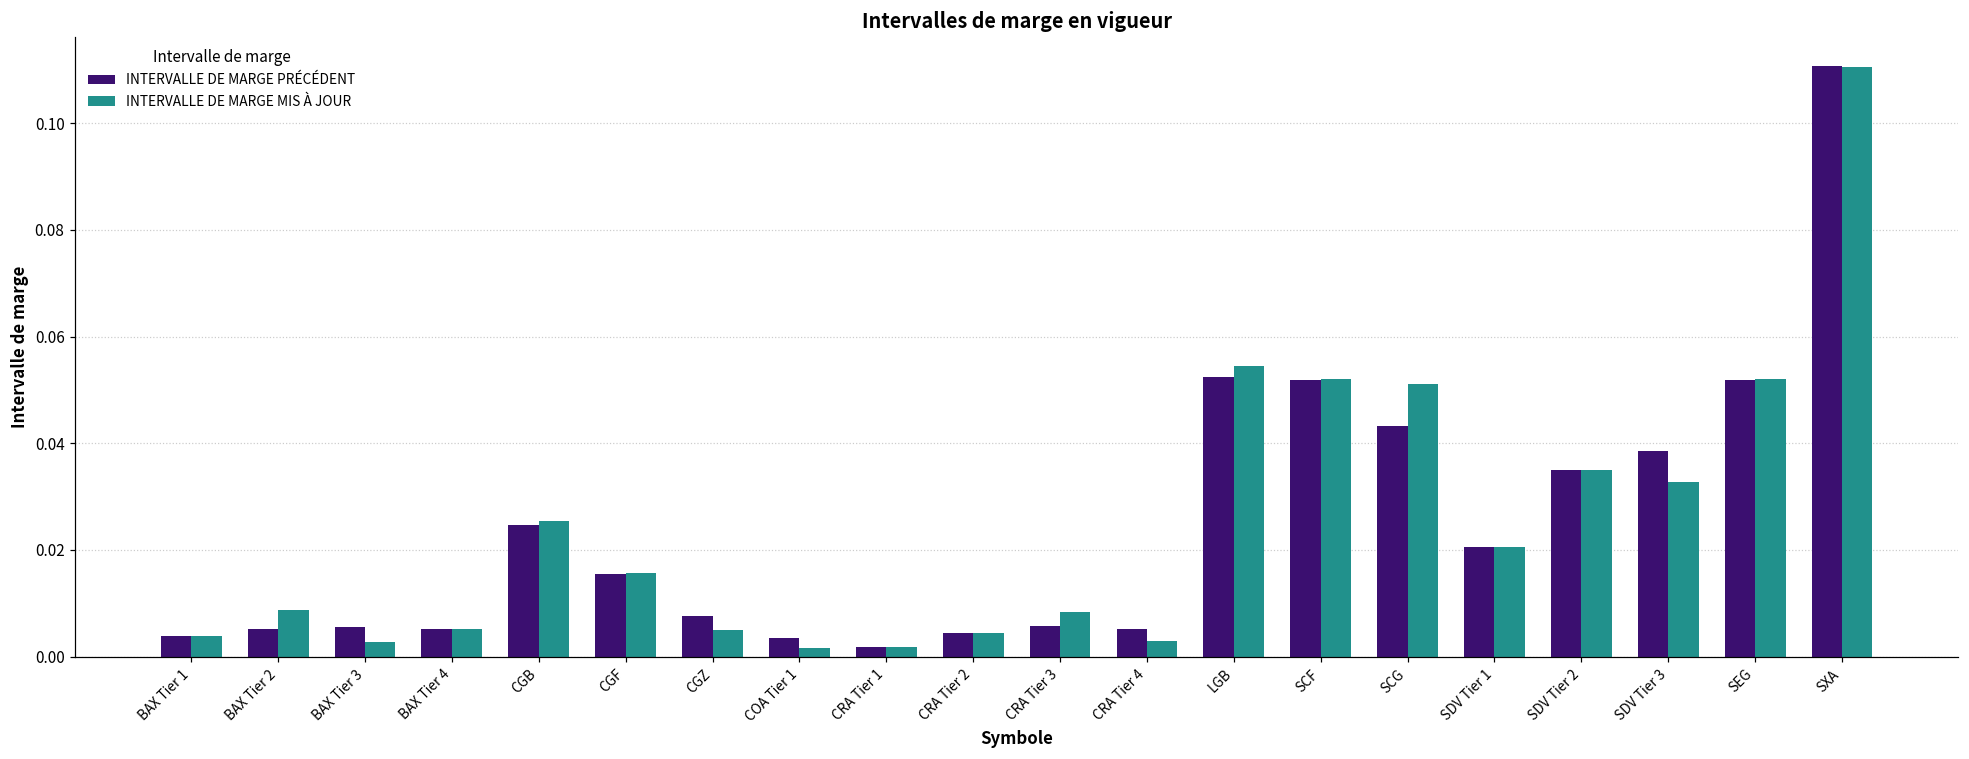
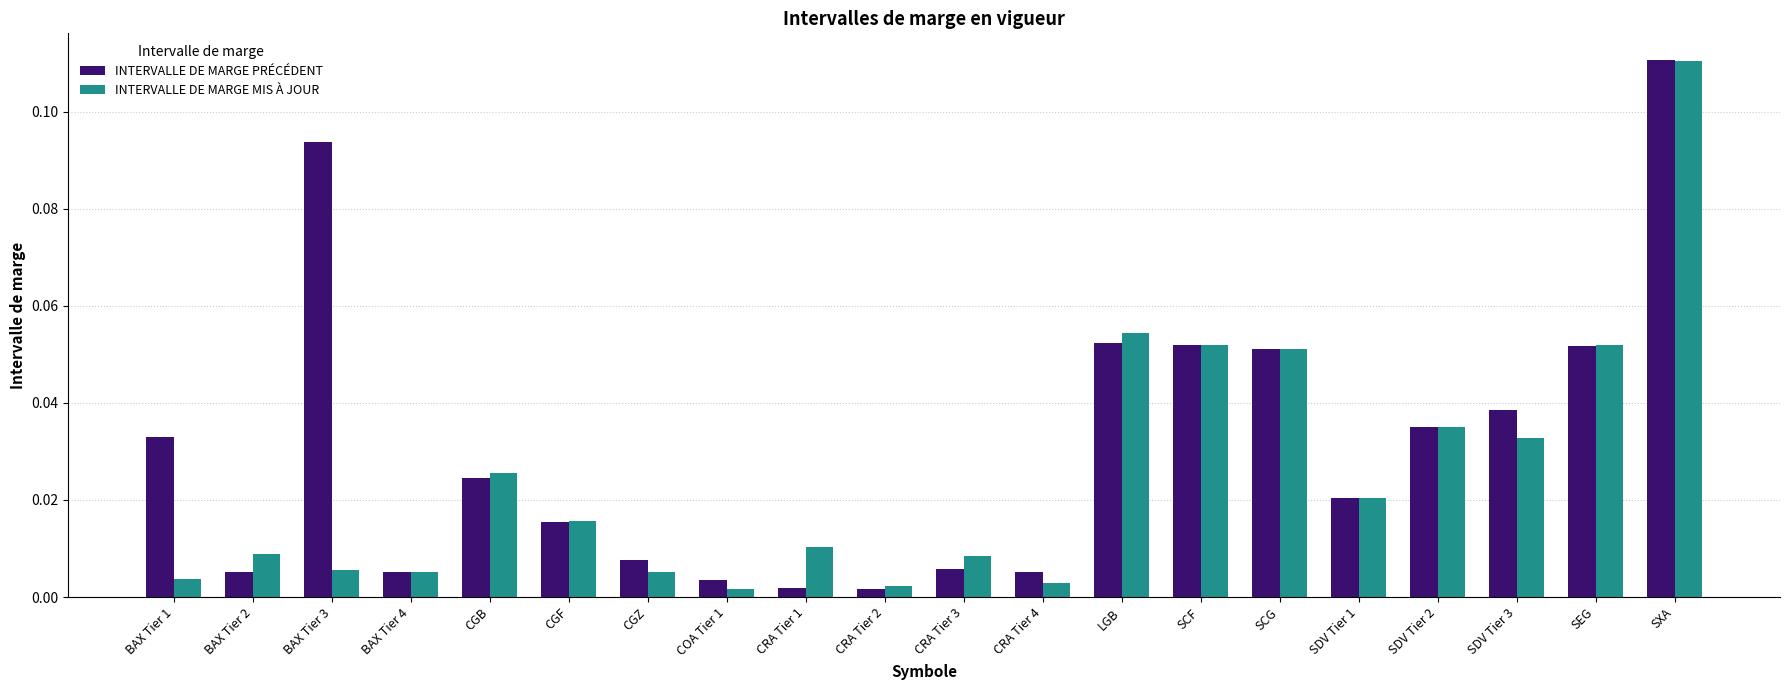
INTERVALLE DE MARGE PRÉCÉDENT, BAX Tier 1: 0.004 -> 0.033
INTERVALLE DE MARGE PRÉCÉDENT, BAX Tier 3: 0.005 -> 0.094
INTERVALLE DE MARGE MIS À JOUR, BAX Tier 3: 0.003 -> 0.006
INTERVALLE DE MARGE MIS À JOUR, CRA Tier 1: 0.002 -> 0.010
INTERVALLE DE MARGE PRÉCÉDENT, CRA Tier 2: 0.004 -> 0.002
INTERVALLE DE MARGE MIS À JOUR, CRA Tier 2: 0.004 -> 0.002
INTERVALLE DE MARGE PRÉCÉDENT, SCG: 0.043 -> 0.051
